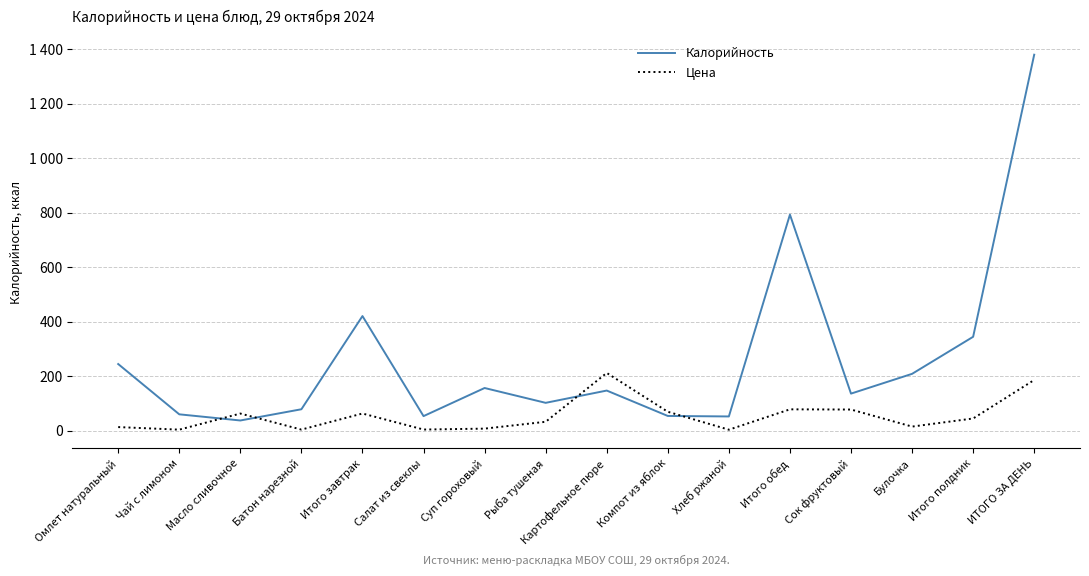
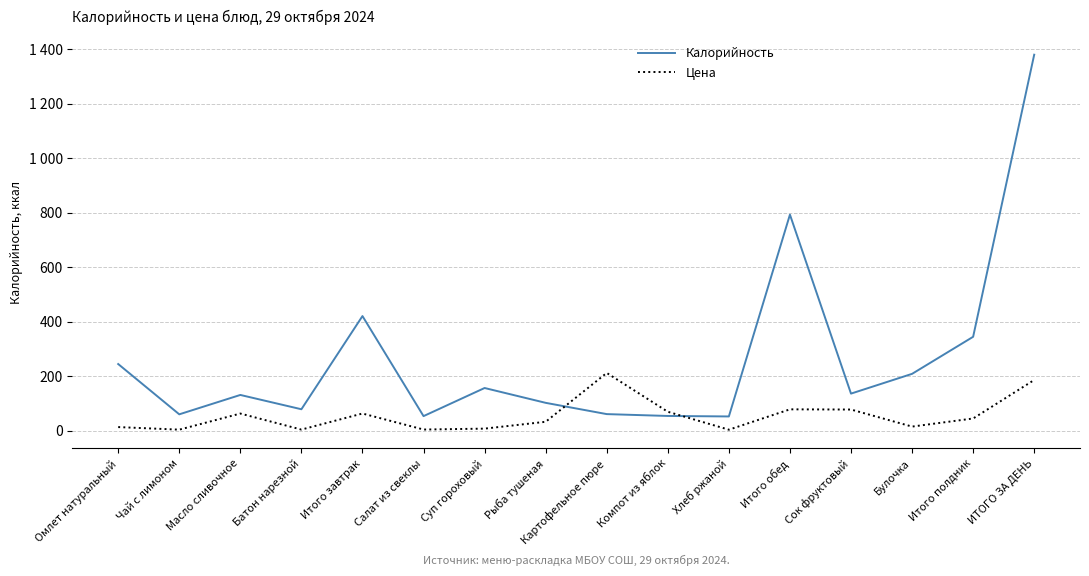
Калорийность, Масло сливочное: 40 -> 130
Калорийность, Картофельное пюре: 150 -> 60
